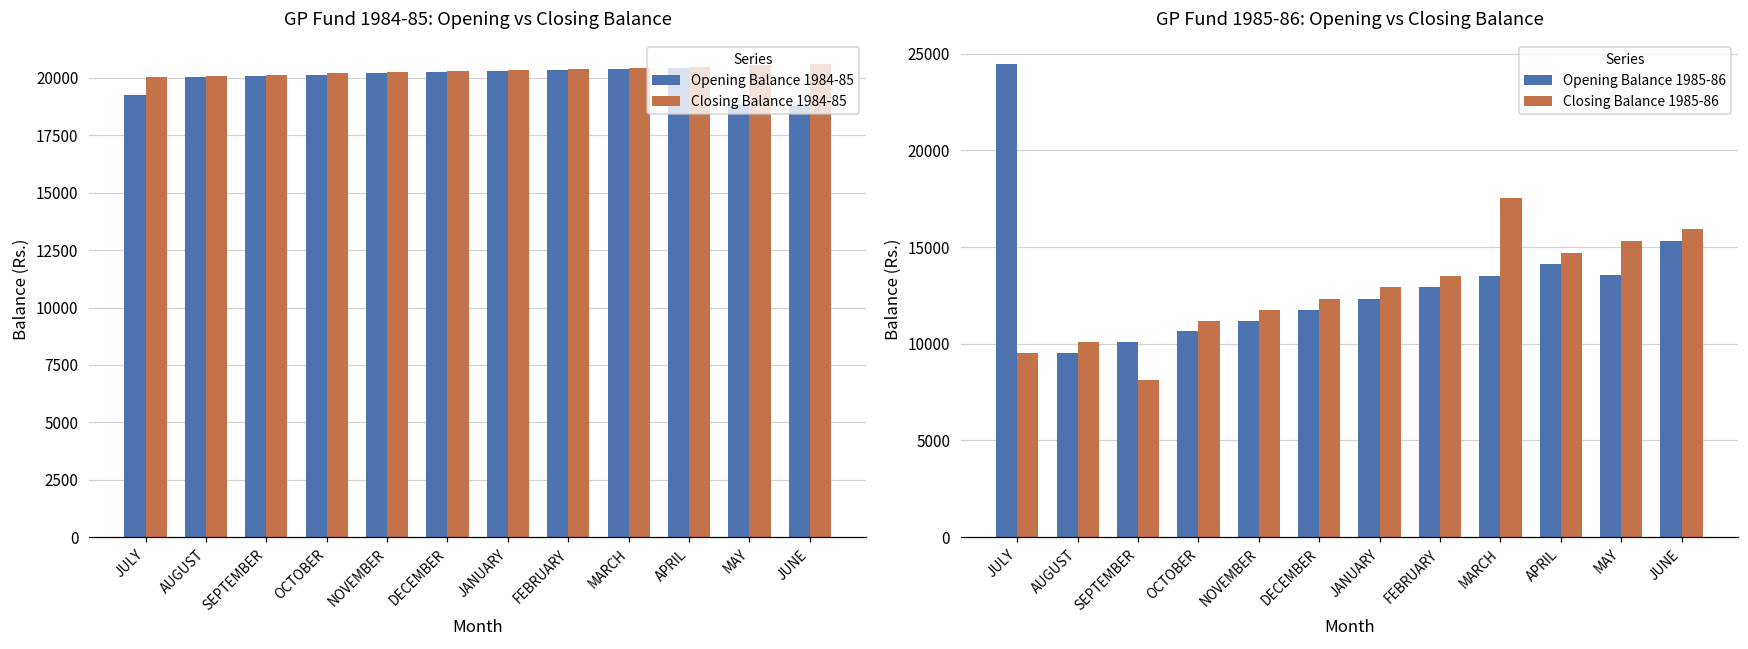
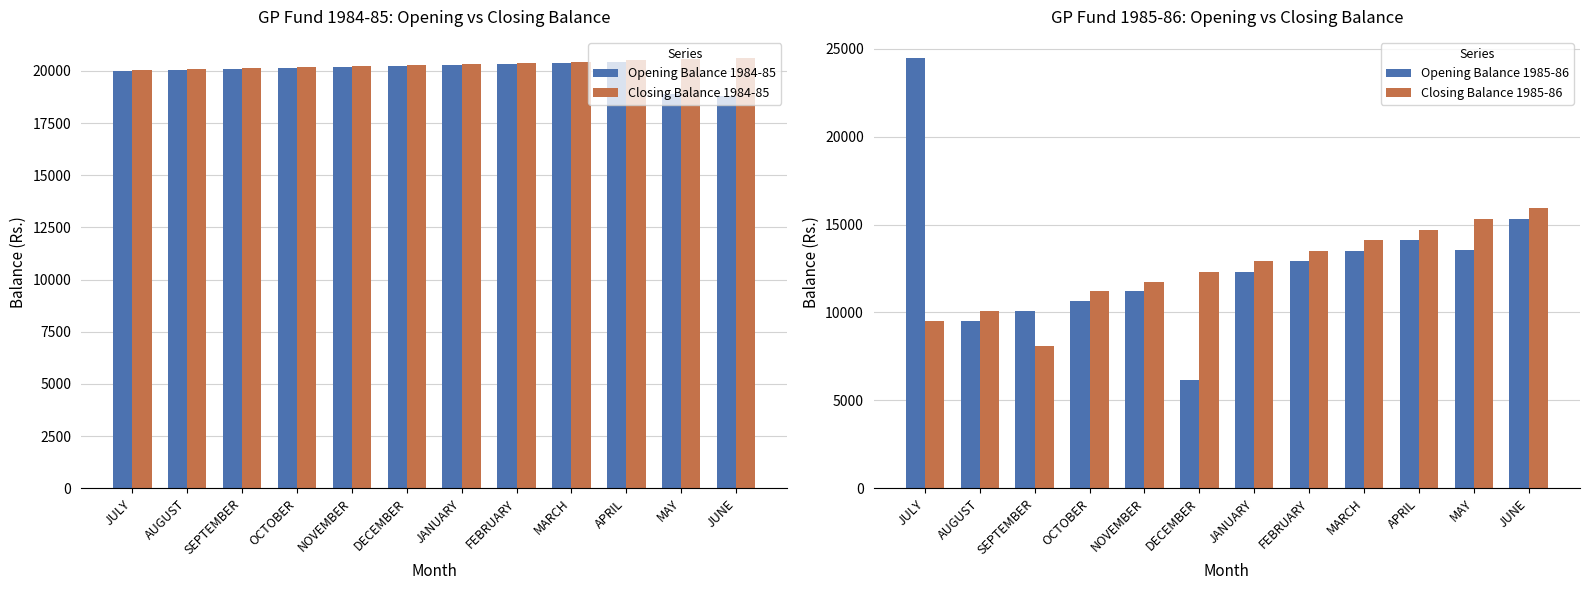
GP Fund 1984-85: Opening vs Closing Balance, Opening Balance 1984-85, JULY: 19300 -> 20000
GP Fund 1985-86: Opening vs Closing Balance, Opening Balance 1985-86, DECEMBER: 11800 -> 6200
GP Fund 1985-86: Opening vs Closing Balance, Closing Balance 1985-86, MARCH: 17600 -> 14100
